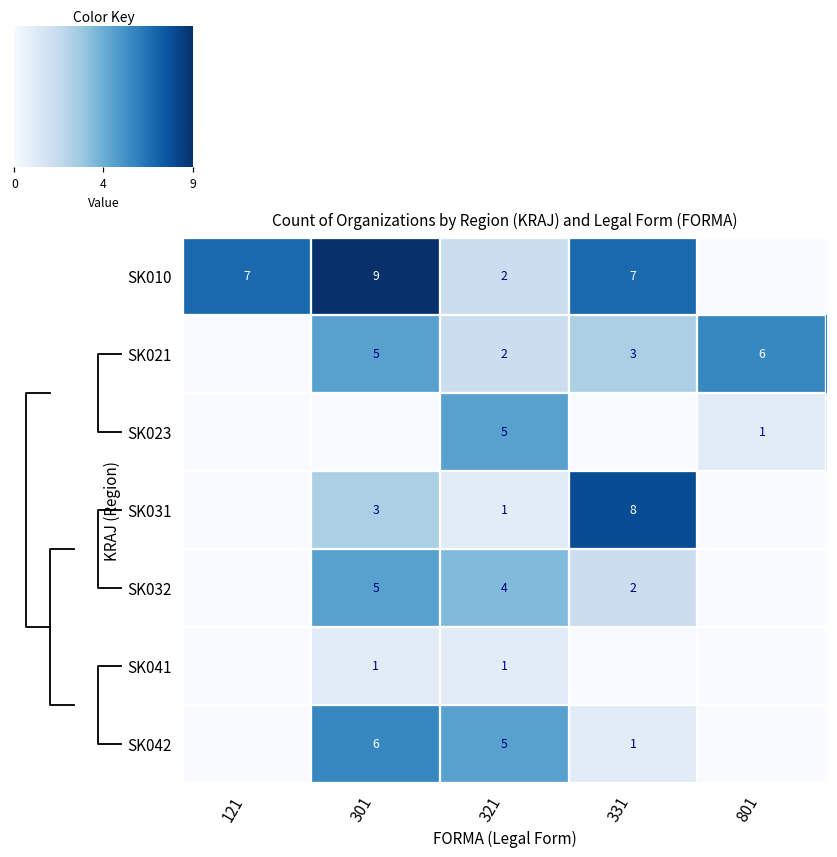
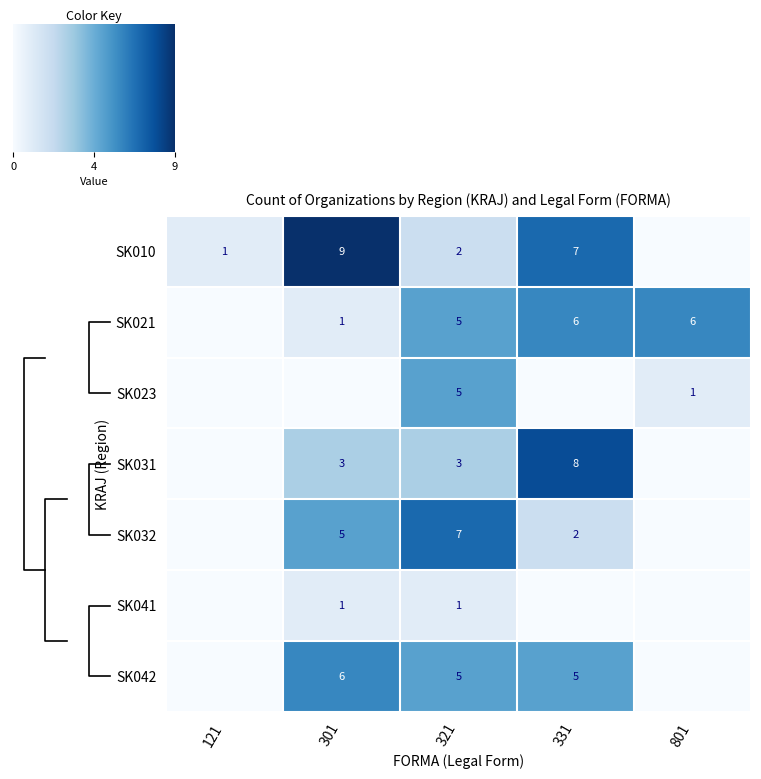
Count of Organizations by Region (KRAJ) and Legal Form (FORMA), SK010, 121: 7 -> 1
Count of Organizations by Region (KRAJ) and Legal Form (FORMA), SK021, 301: 5 -> 1
Count of Organizations by Region (KRAJ) and Legal Form (FORMA), SK021, 321: 2 -> 5
Count of Organizations by Region (KRAJ) and Legal Form (FORMA), SK021, 331: 3 -> 6
Count of Organizations by Region (KRAJ) and Legal Form (FORMA), SK031, 321: 1 -> 3
Count of Organizations by Region (KRAJ) and Legal Form (FORMA), SK032, 321: 4 -> 7
Count of Organizations by Region (KRAJ) and Legal Form (FORMA), SK042, 331: 1 -> 5
